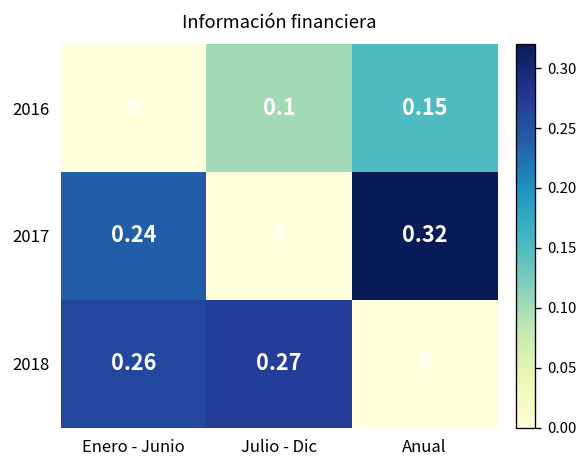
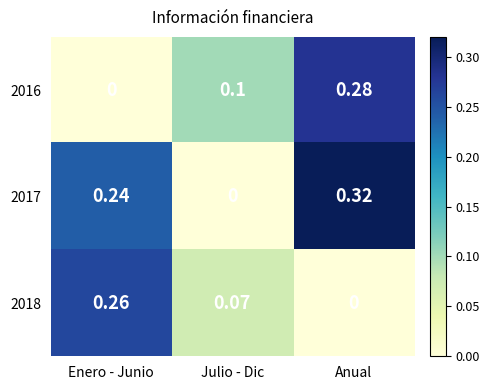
2016, Anual: 0.15 -> 0.28
2018, Julio - Dic: 0.27 -> 0.07
